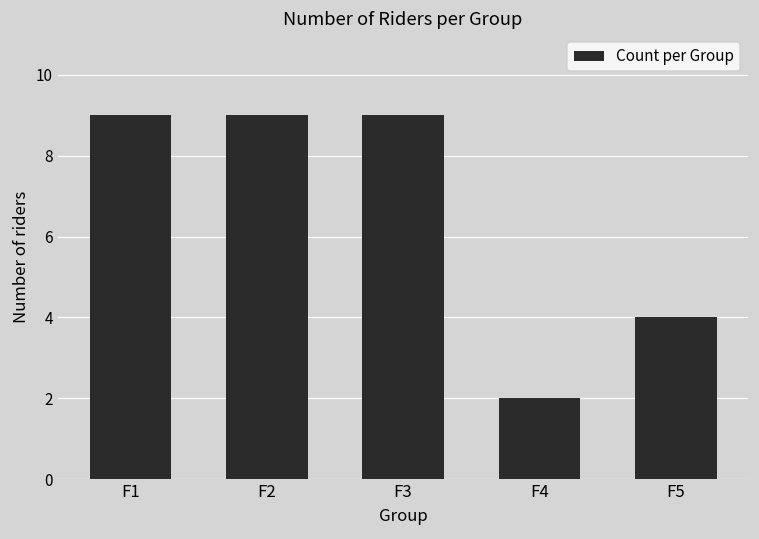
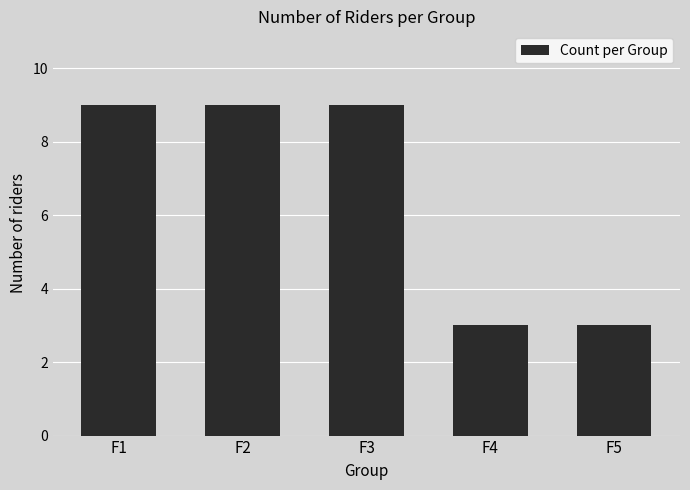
F4: 2 -> 3
F5: 4 -> 3
